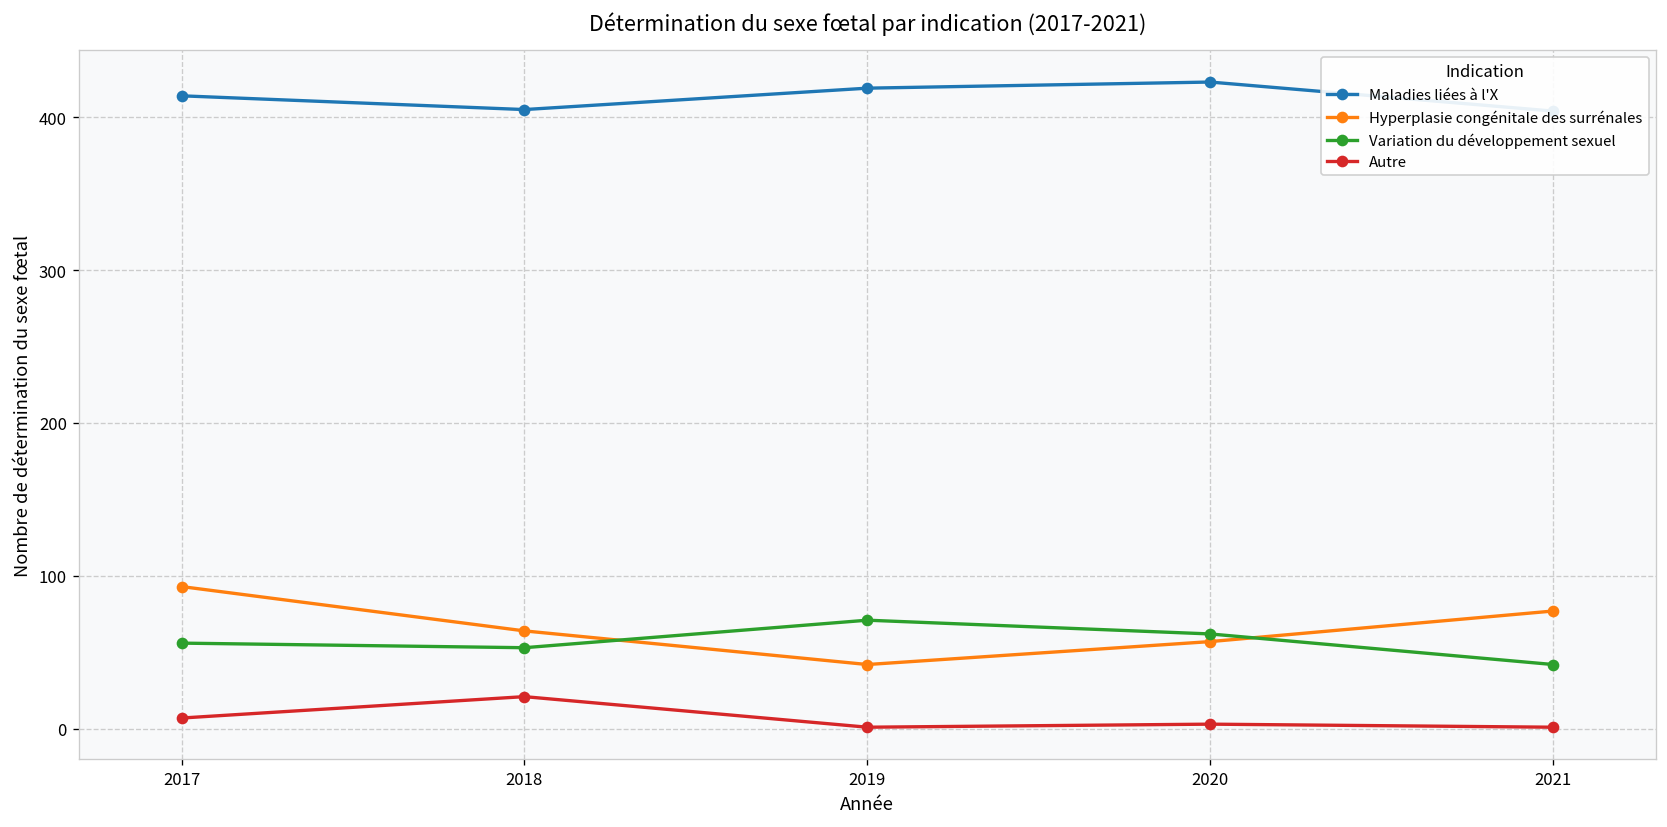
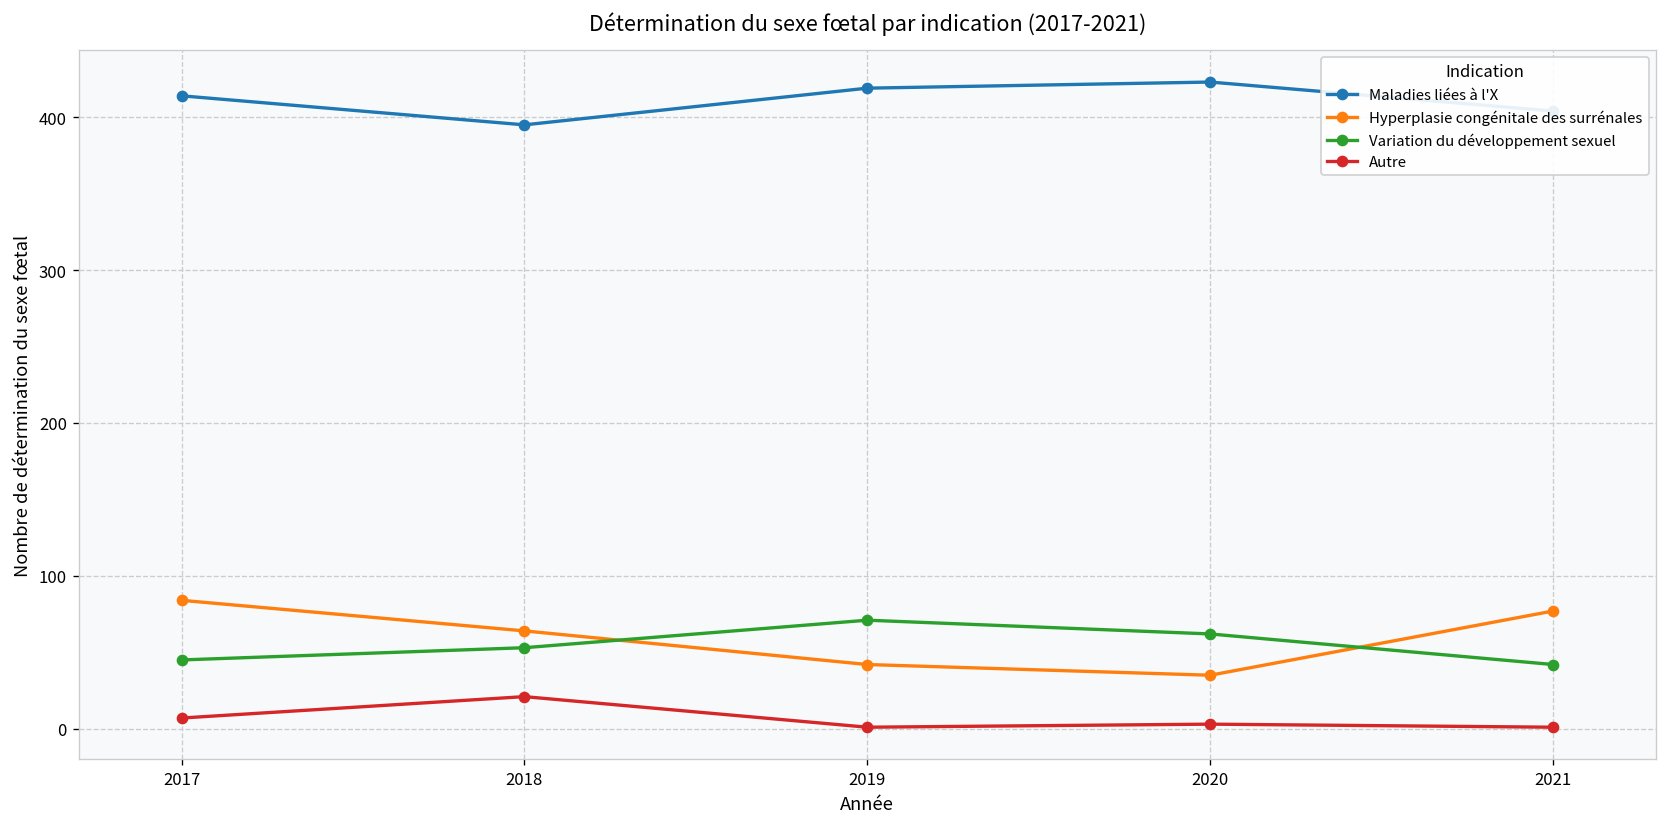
Hyperplasie congénitale des surrénales, 2017: 93 -> 84
Variation du développement sexuel, 2017: 56 -> 45
Maladies liées à l'X, 2018: 405 -> 395
Hyperplasie congénitale des surrénales, 2020: 57 -> 35
